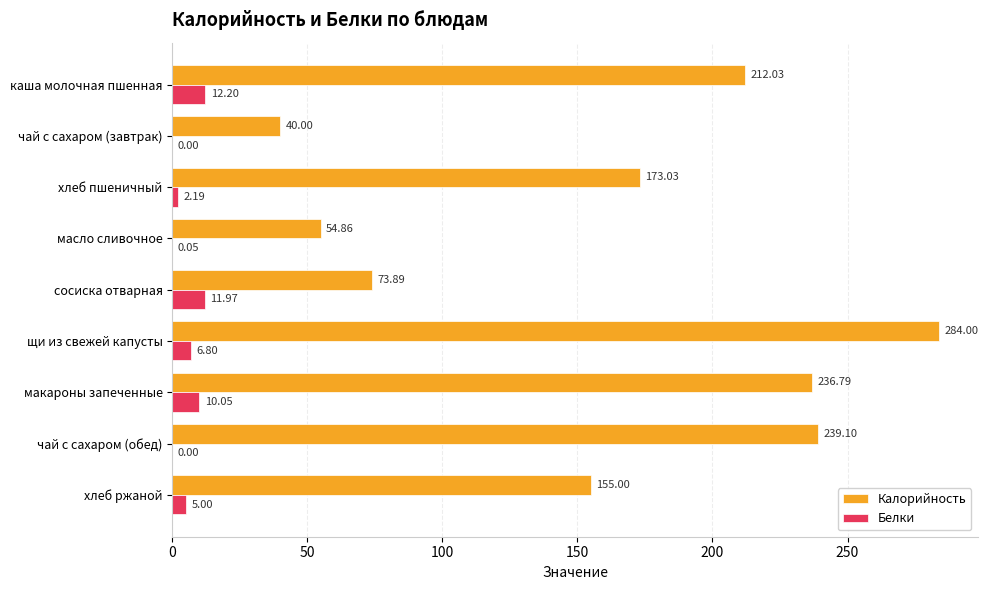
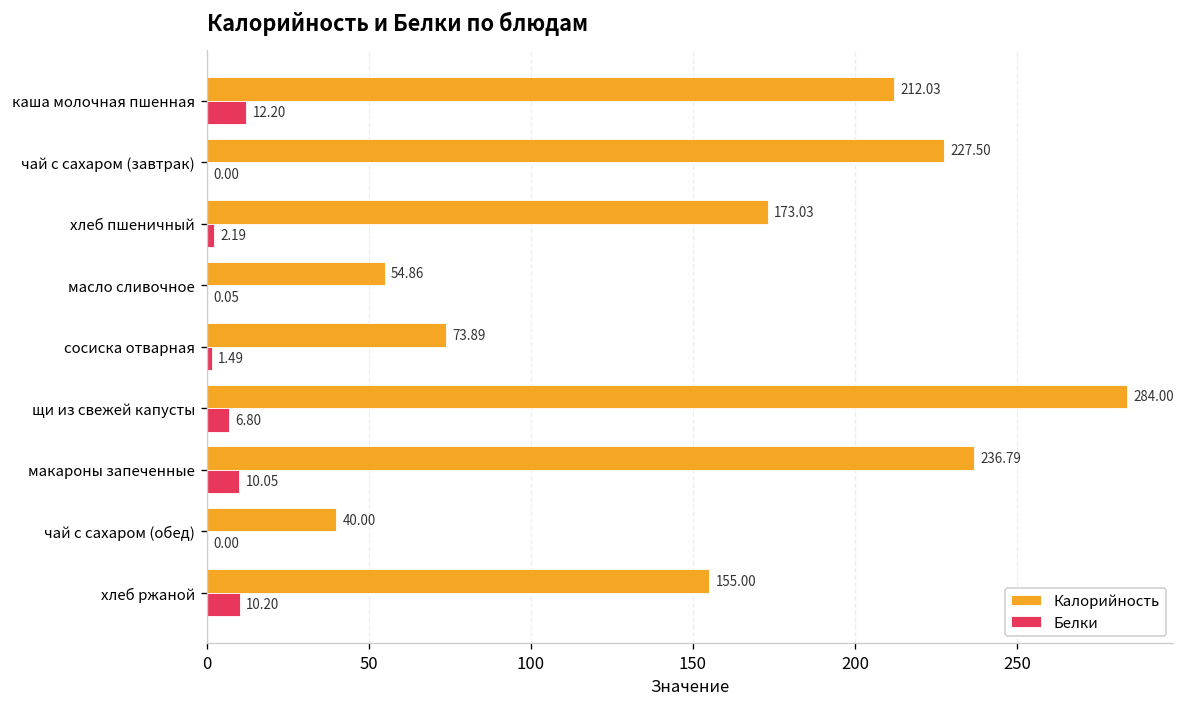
Калорийность, чай с сахаром (завтрак): 40.00 -> 227.50
Белки, сосиска отварная: 11.97 -> 1.49
Калорийность, чай с сахаром (обед): 239.10 -> 40.00
Белки, хлеб ржаной: 5.00 -> 10.20
